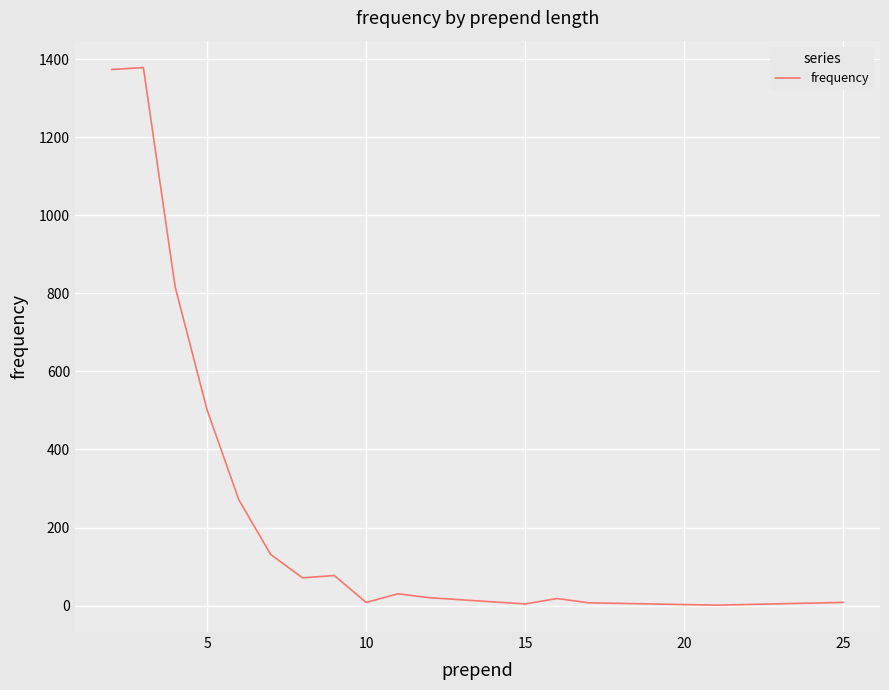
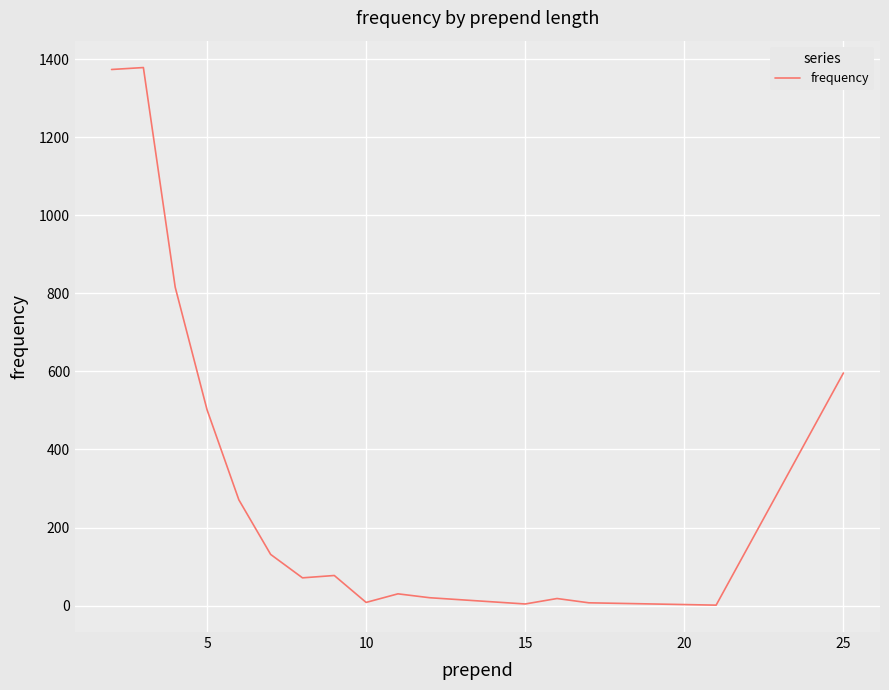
25: 10 -> 600
